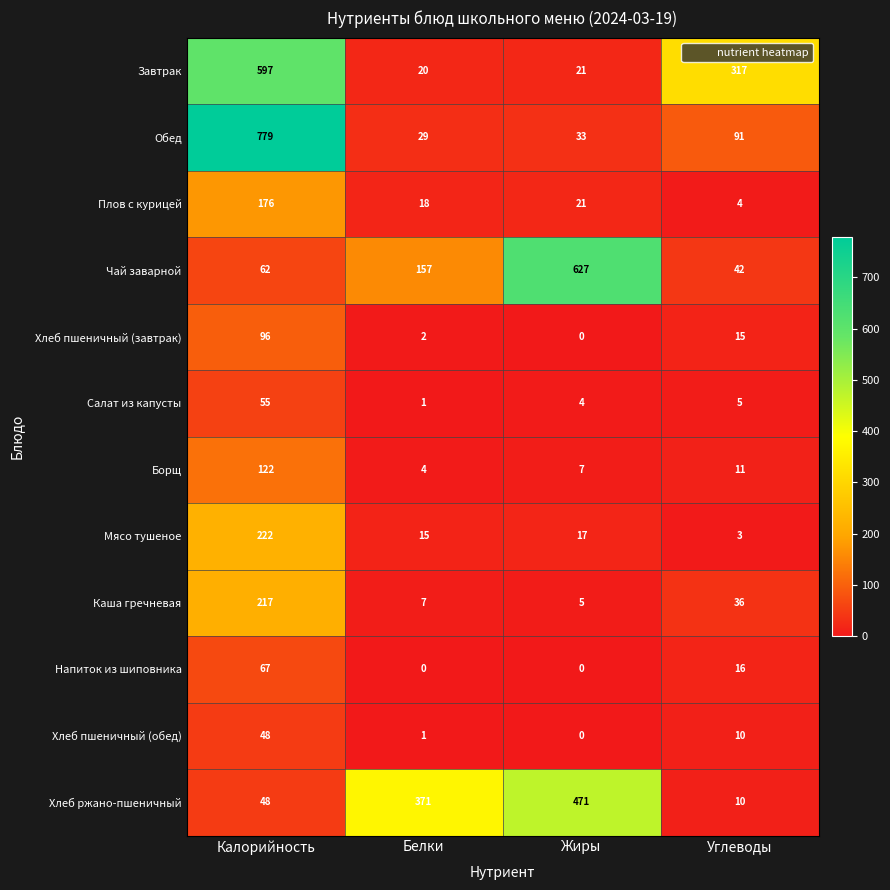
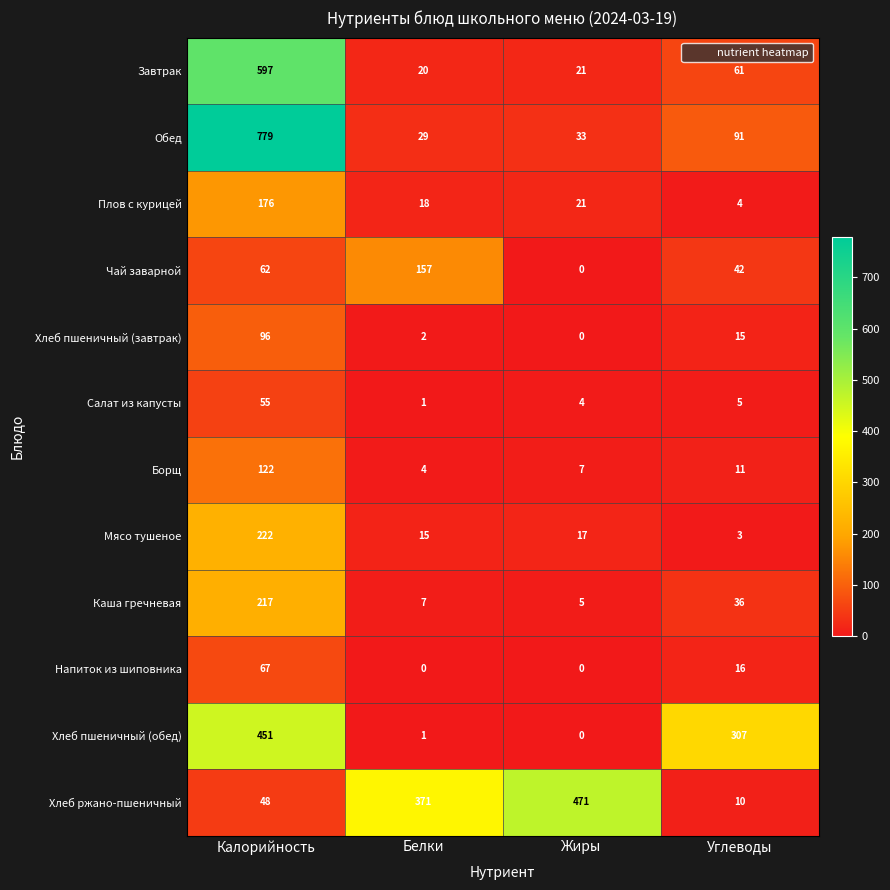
Завтрак, Углеводы: 317 -> 61
Чай заварной, Жиры: 627 -> 0
Хлеб пшеничный (обед), Калорийность: 48 -> 451
Хлеб пшеничный (обед), Углеводы: 10 -> 307
